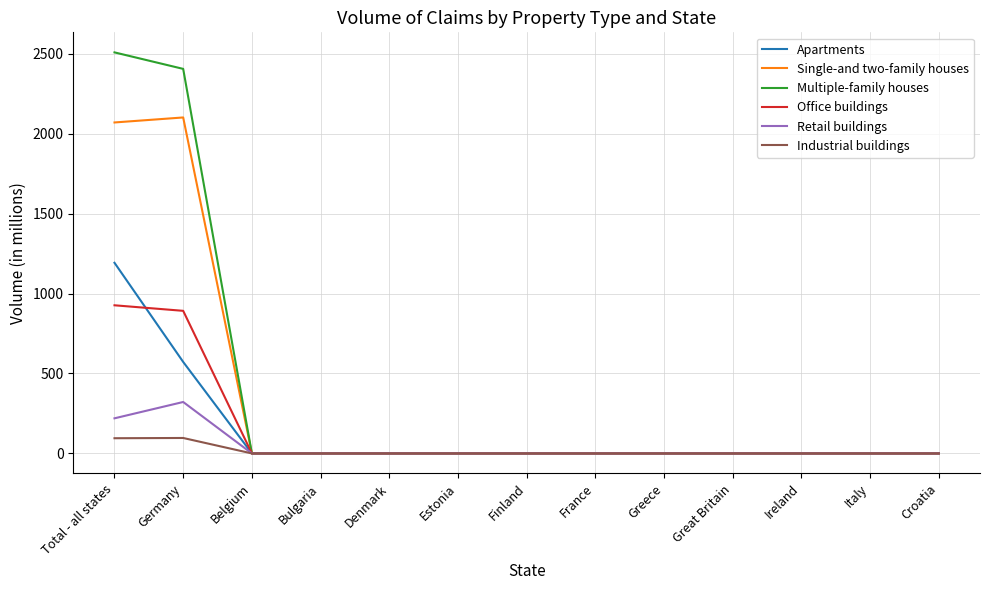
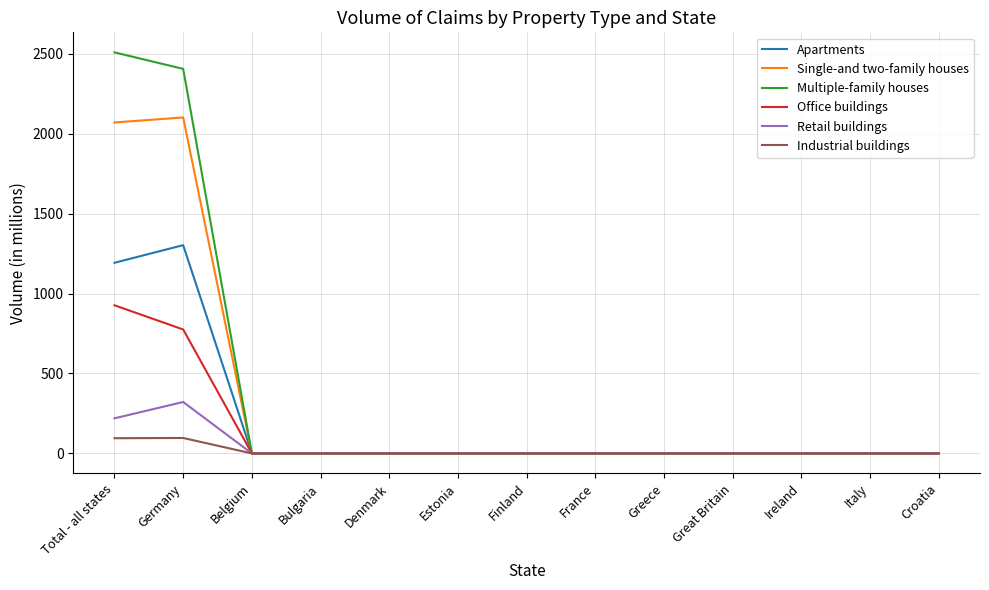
Apartments, Germany: 570 -> 1300
Office buildings, Germany: 890 -> 780
